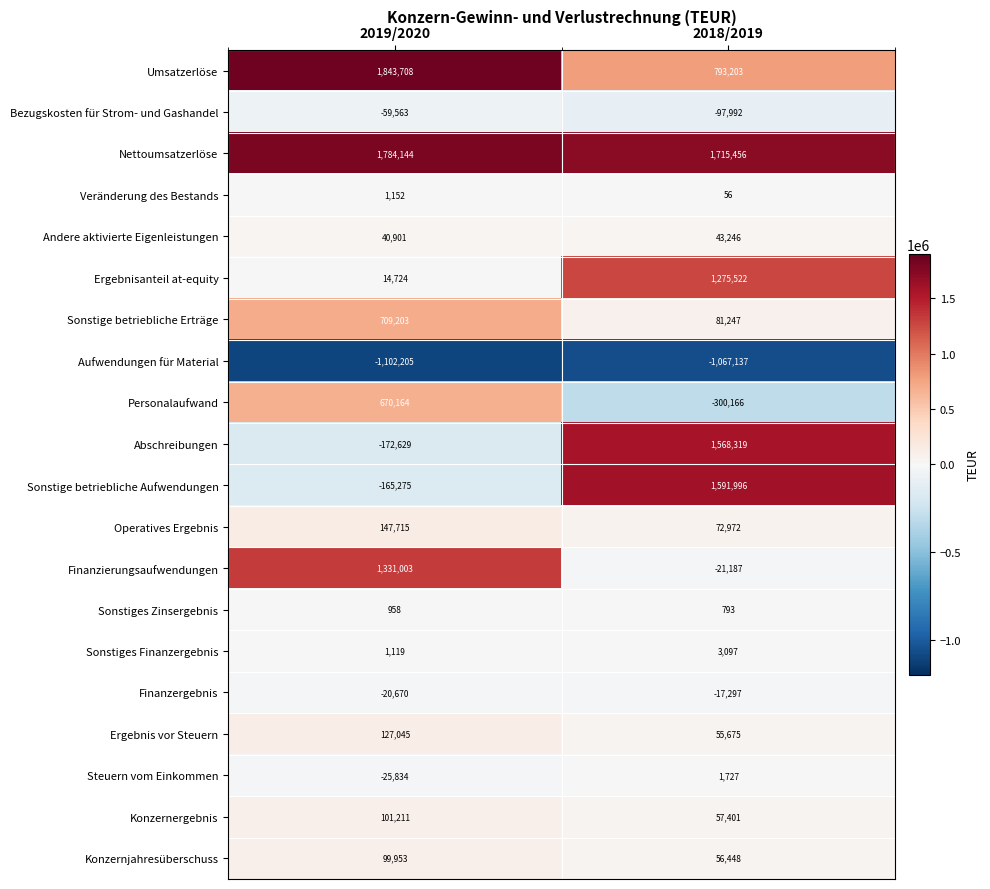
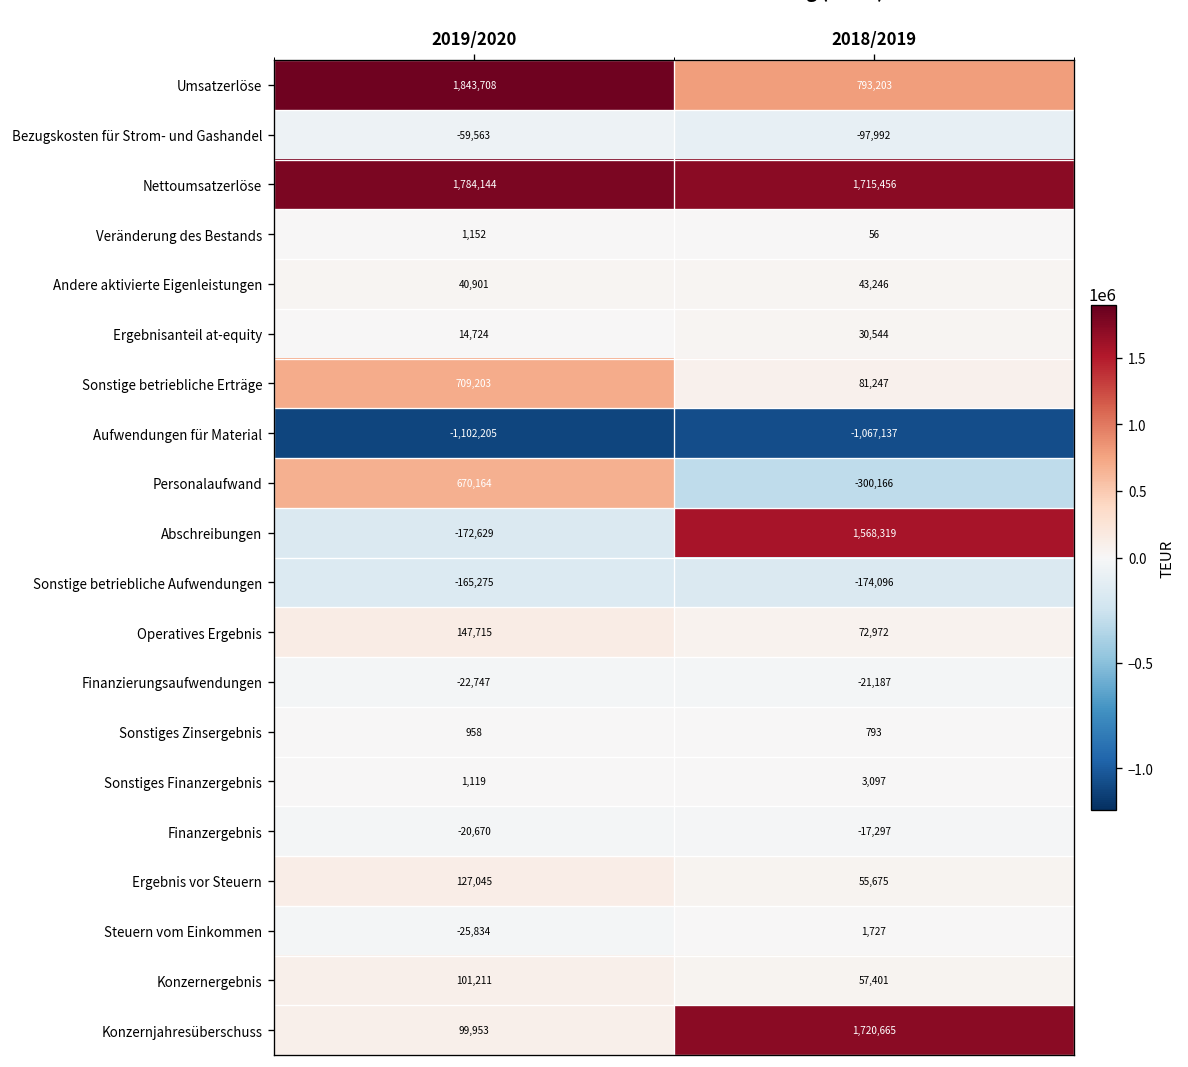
Ergebnisanteil at-equity, 2018/2019: 1,275,522 -> 30,544
Sonstige betriebliche Aufwendungen, 2018/2019: 1,591,996 -> -174,096
Finanzierungsaufwendungen, 2019/2020: 1,331,003 -> -22,747
Konzernjahresüberschuss, 2018/2019: 56,448 -> 1,720,665
